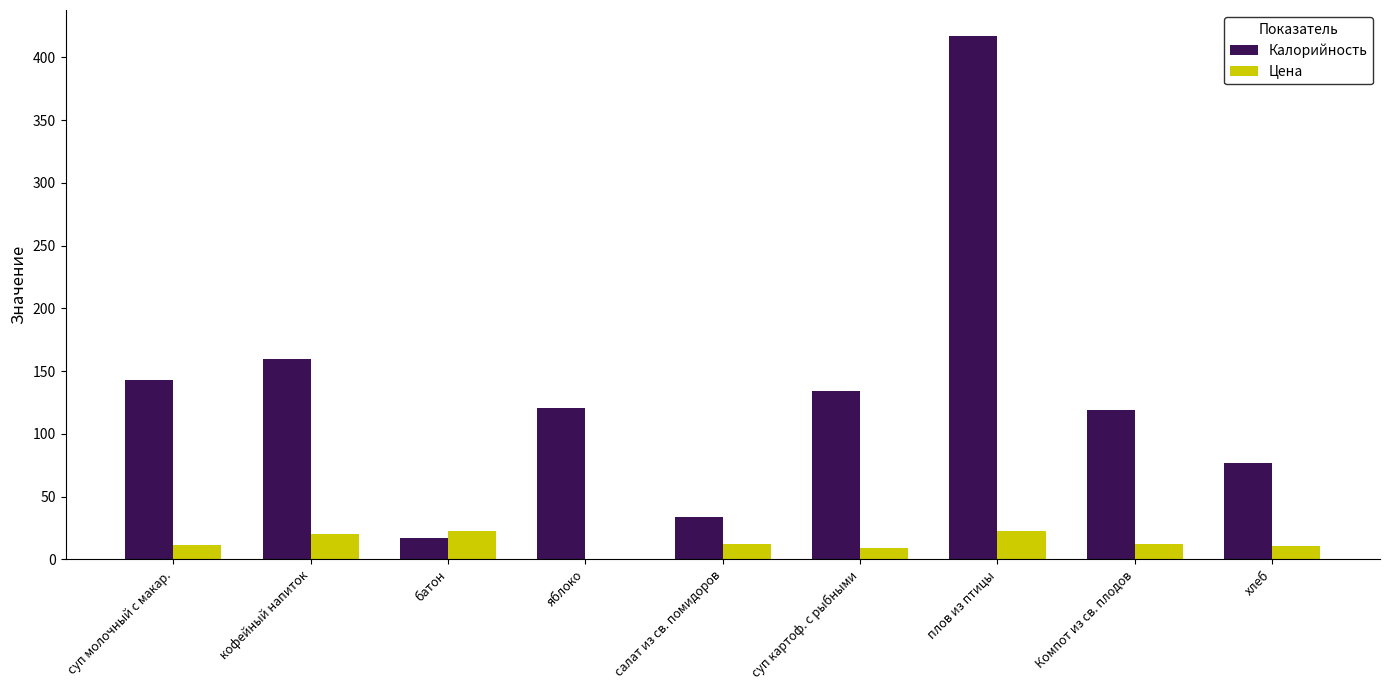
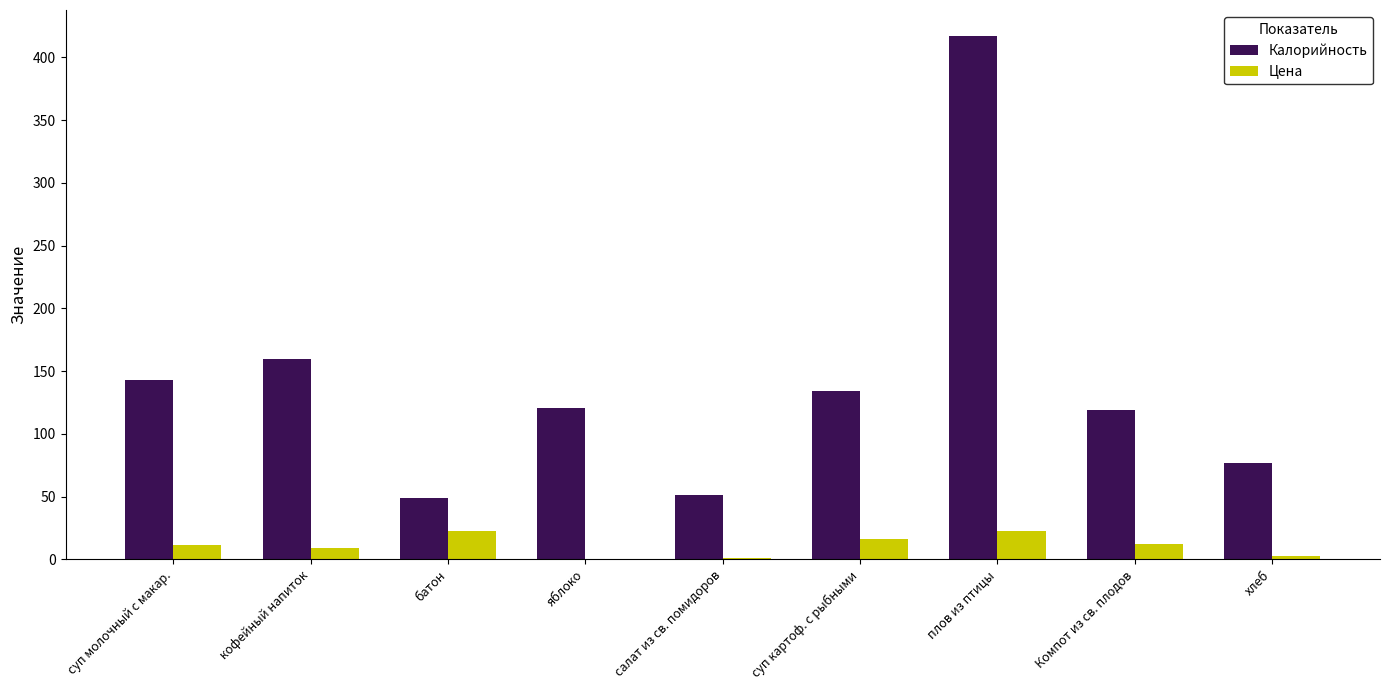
Цена, кофейный напиток: 20 -> 9
Калорийность, батон: 17 -> 49
Калорийность, салат из св. помидоров: 34 -> 51
Цена, салат из св. помидоров: 13 -> 1
Цена, суп картоф. с рыбными: 9 -> 16
Цена, хлеб: 11 -> 3
